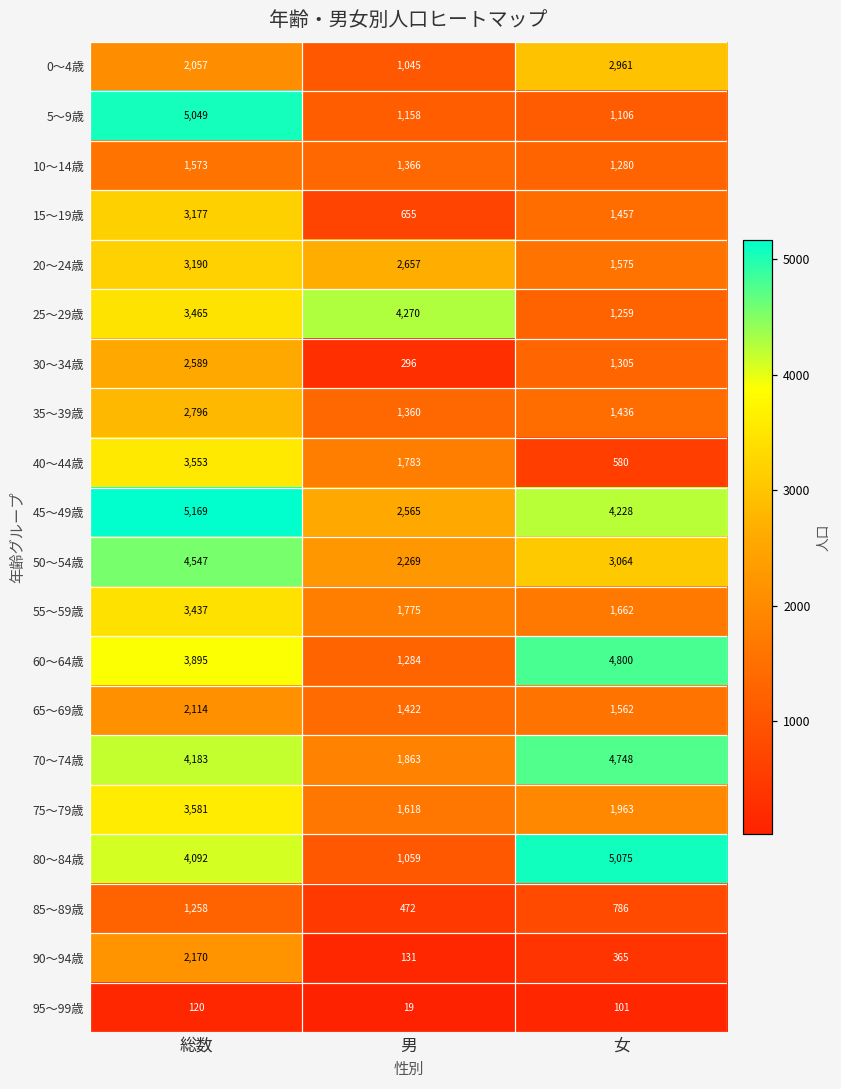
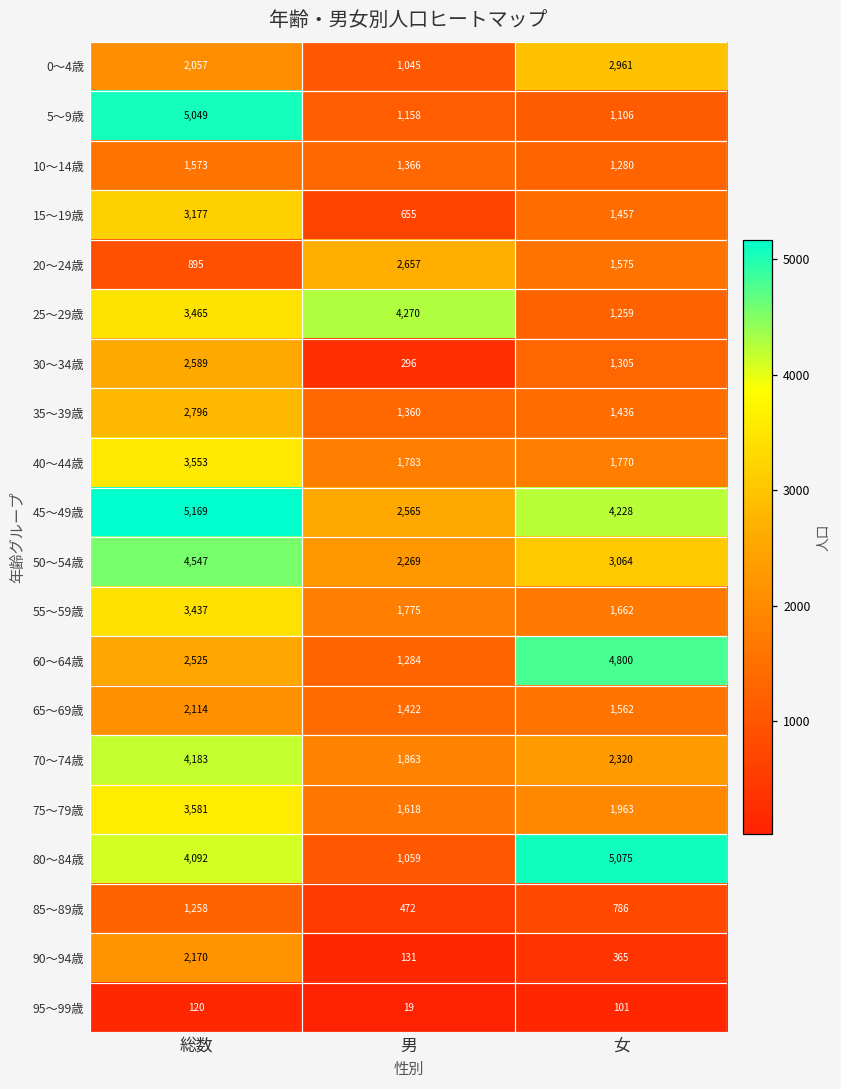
20～24歳, 総数: 3,190 -> 895
40～44歳, 女: 580 -> 1,770
60～64歳, 総数: 3,895 -> 2,525
70～74歳, 女: 4,748 -> 2,320
